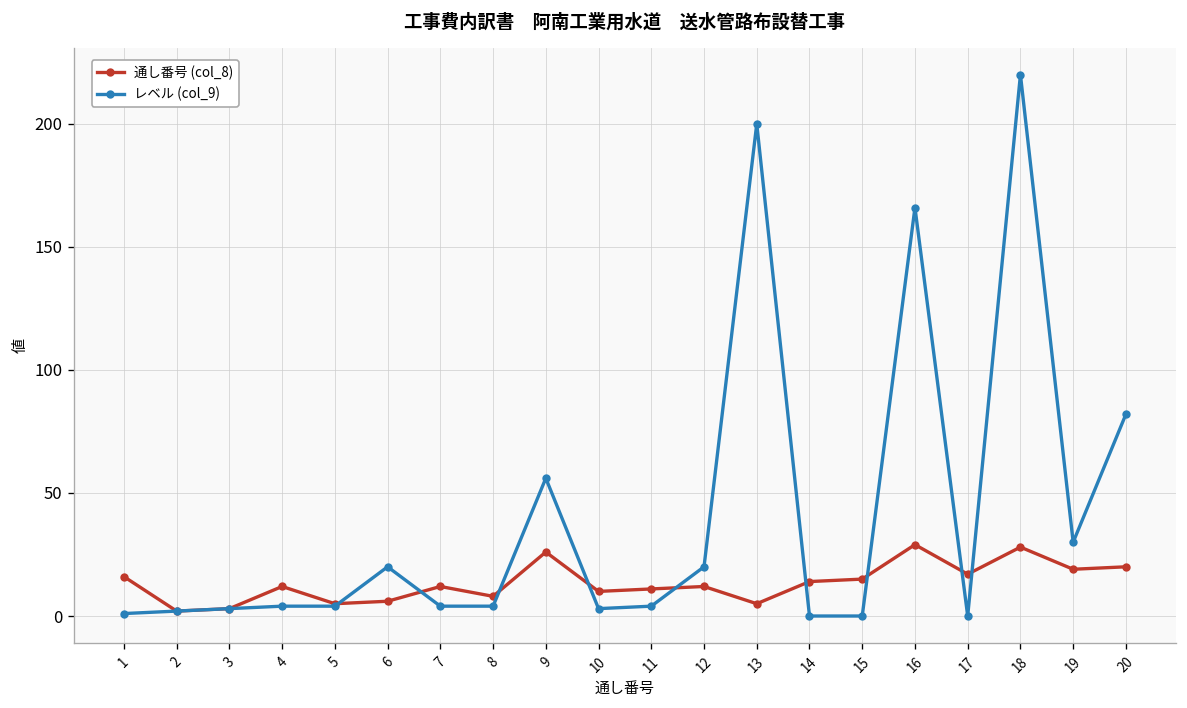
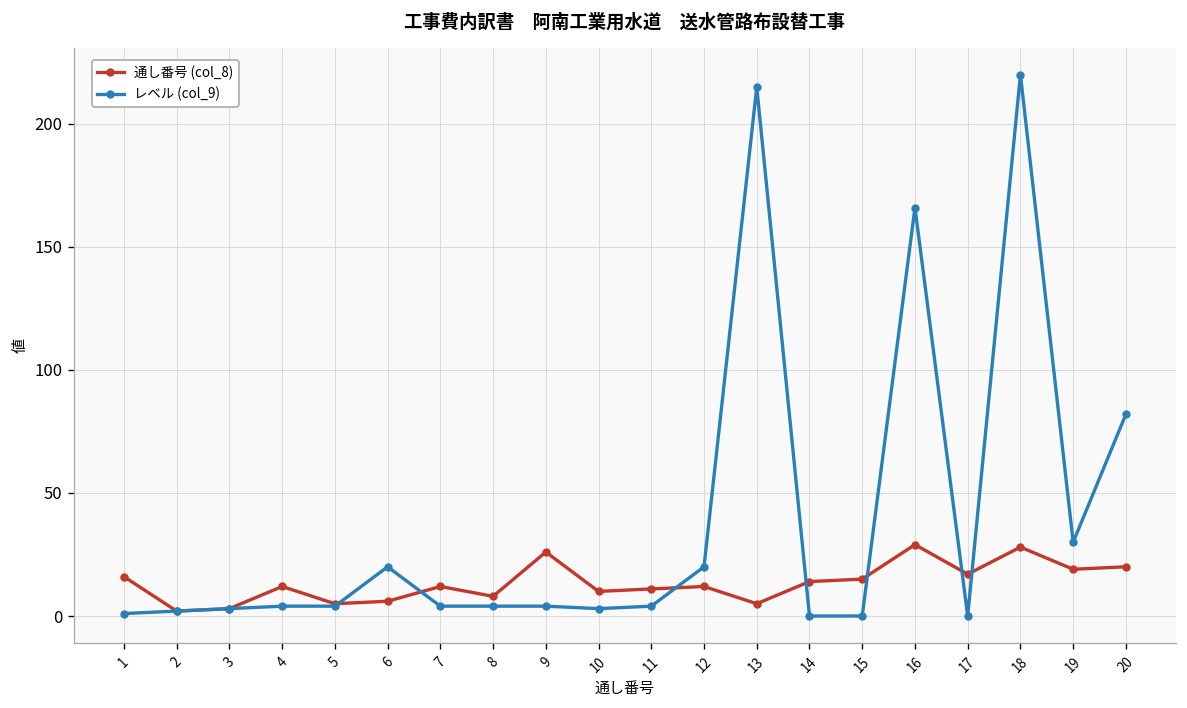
レベル (col_9), 9: 56 -> 4
レベル (col_9), 13: 200 -> 215
